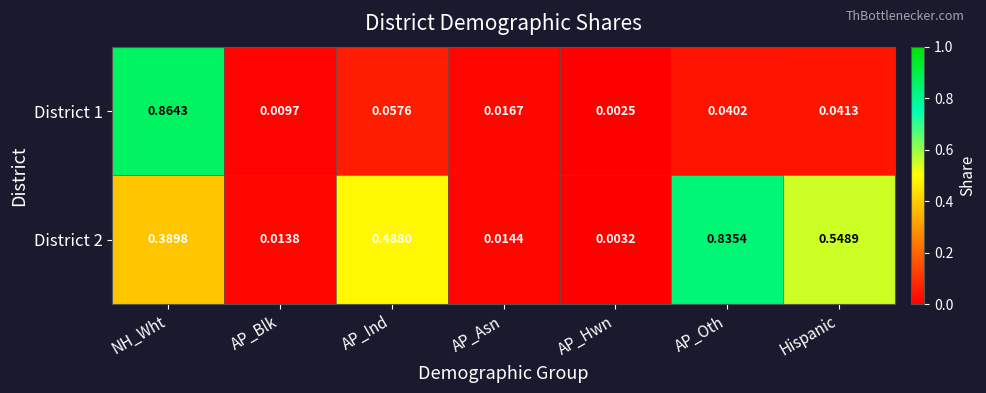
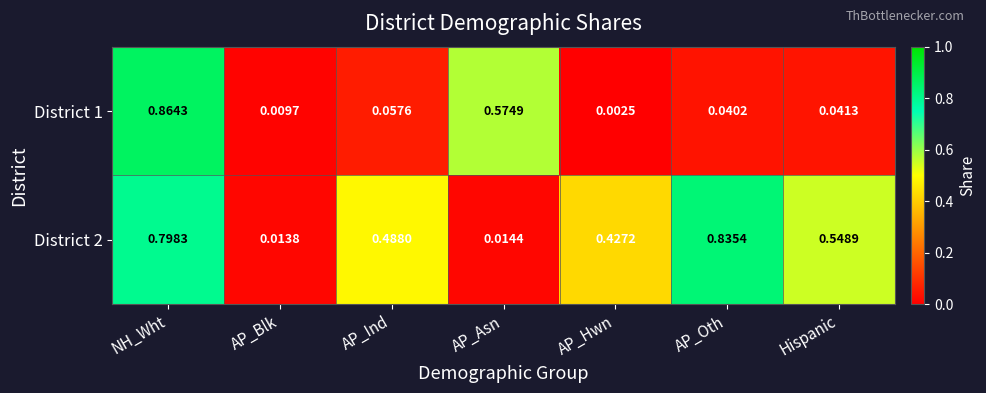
District 1, AP_Asn: 0.0167 -> 0.5749
District 2, NH_Wht: 0.3898 -> 0.7983
District 2, AP_Hwn: 0.0032 -> 0.4272
